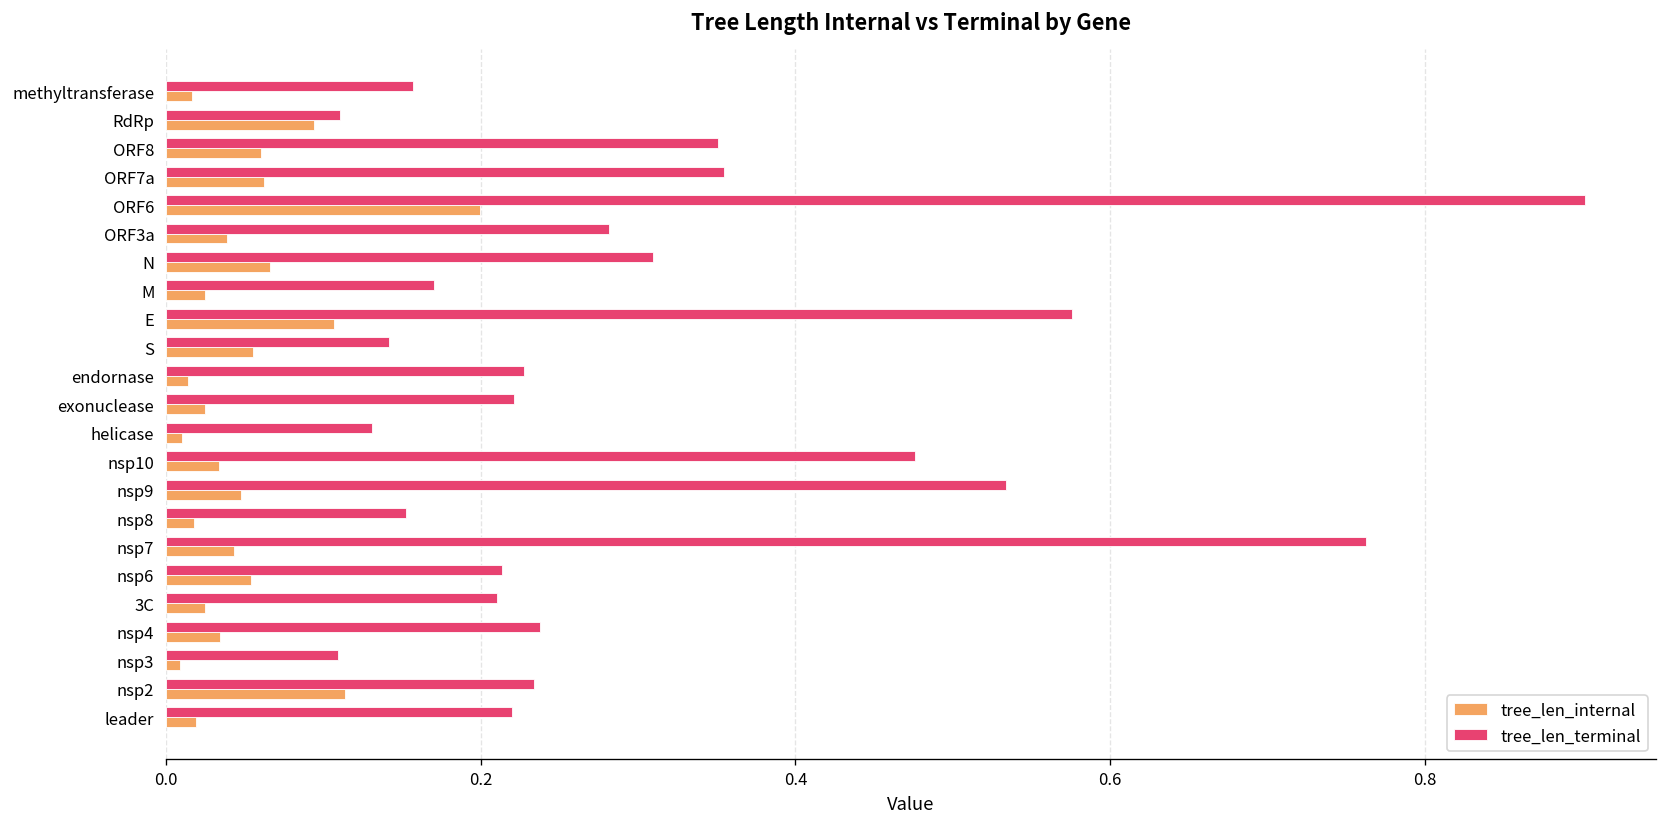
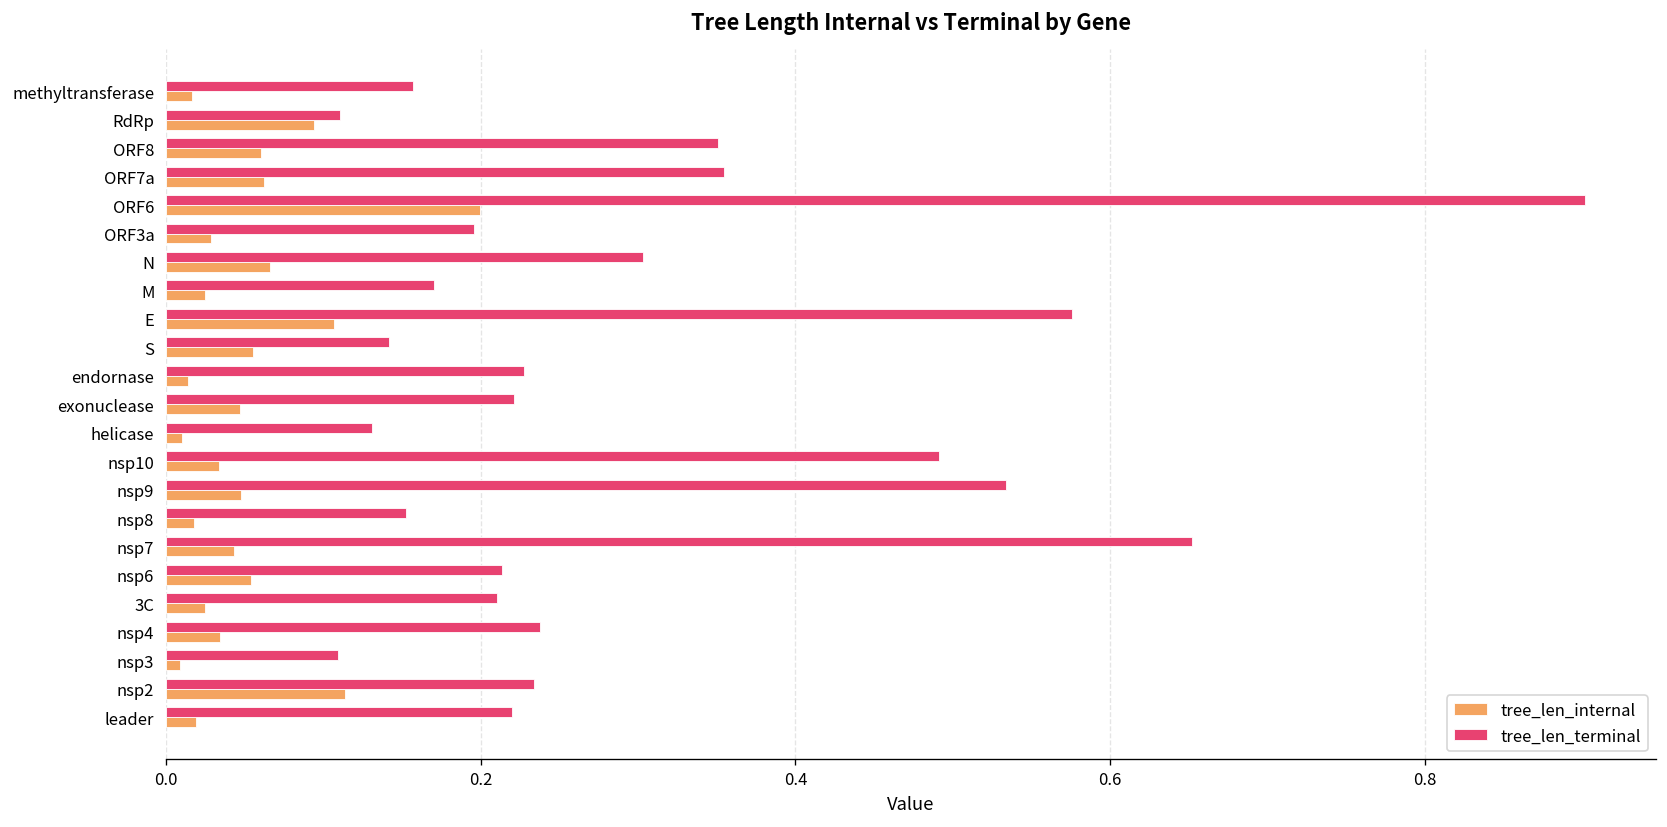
tree_len_terminal, ORF3a: 0.282 -> 0.196
tree_len_internal, ORF3a: 0.039 -> 0.029
tree_len_terminal, N: 0.310 -> 0.303
tree_len_internal, exonuclease: 0.025 -> 0.047
tree_len_terminal, nsp10: 0.476 -> 0.491
tree_len_terminal, nsp7: 0.763 -> 0.652
